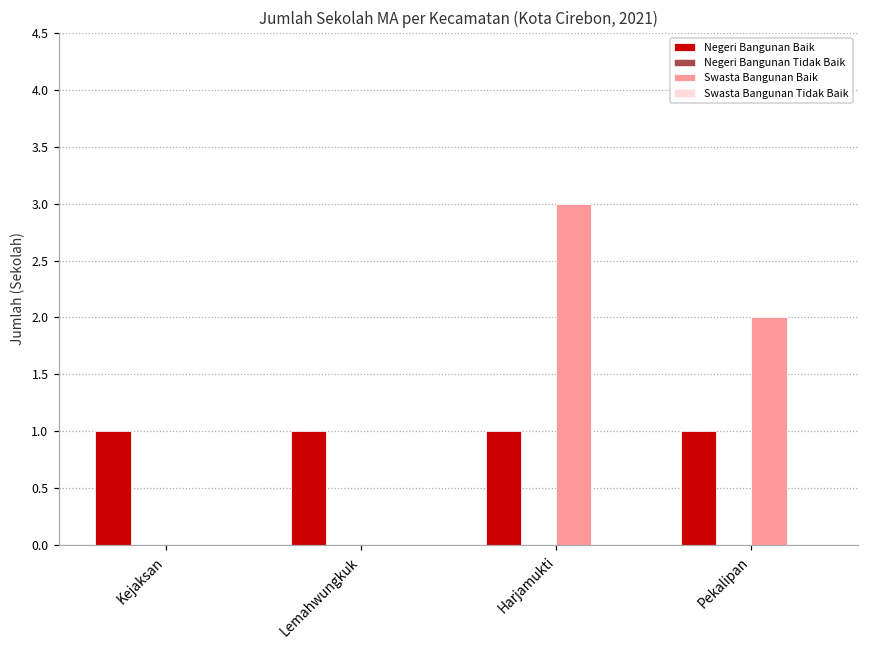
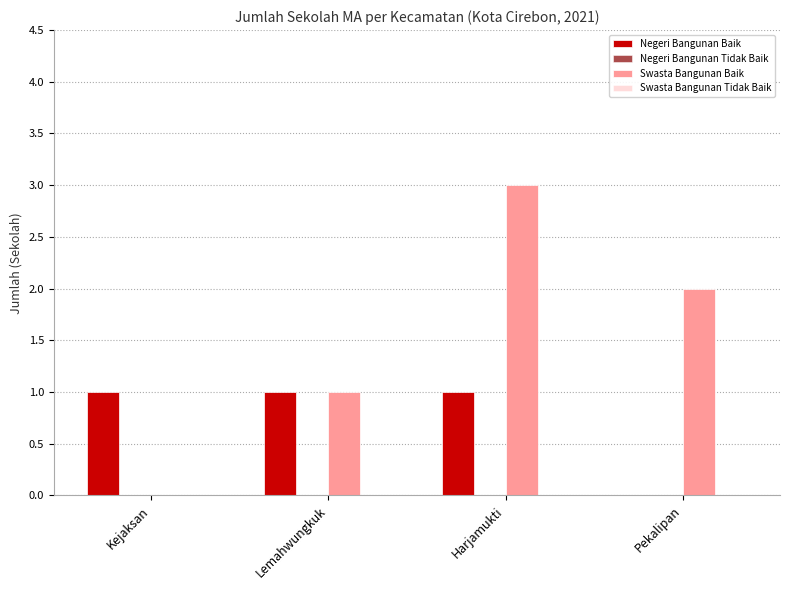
Swasta Bangunan Baik, Lemahwungkuk: 0 -> 1
Negeri Bangunan Baik, Pekalipan: 1 -> 0
